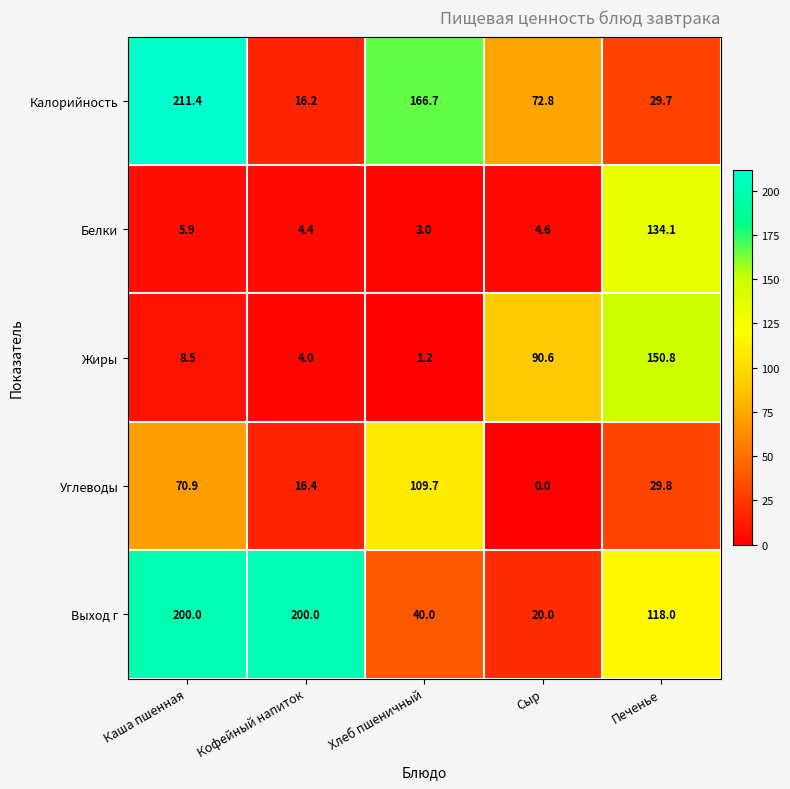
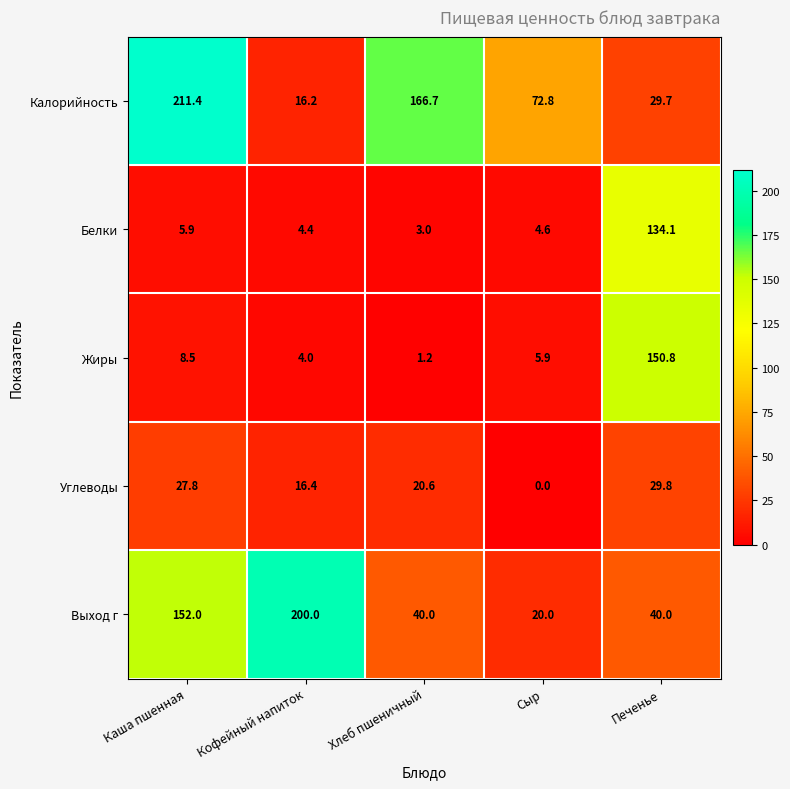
Жиры, Сыр: 90.6 -> 5.9
Углеводы, Каша пшенная: 70.9 -> 27.8
Углеводы, Хлеб пшеничный: 109.7 -> 20.6
Выход г, Каша пшенная: 200.0 -> 152.0
Выход г, Печенье: 118.0 -> 40.0
